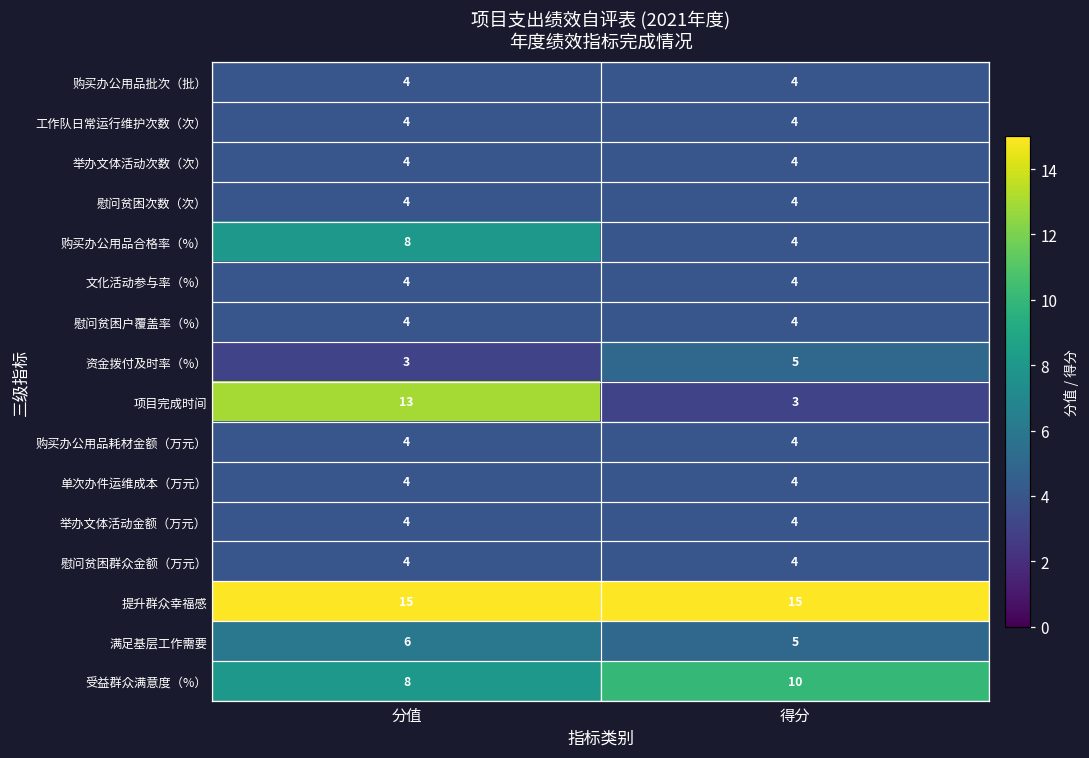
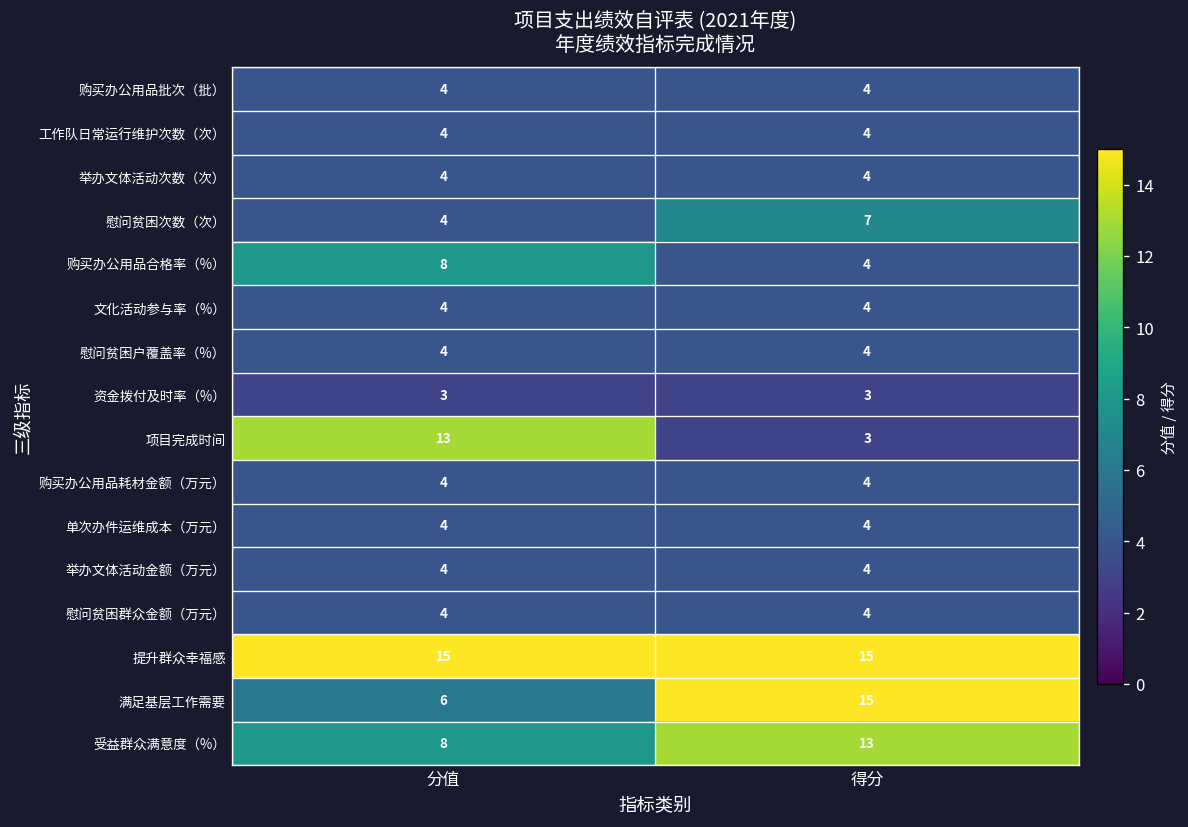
慰问贫困次数（次）, 得分: 4 -> 7
资金拨付及时率（%）, 得分: 5 -> 3
满足基层工作需要, 得分: 5 -> 15
受益群众满意度（%）, 得分: 10 -> 13
